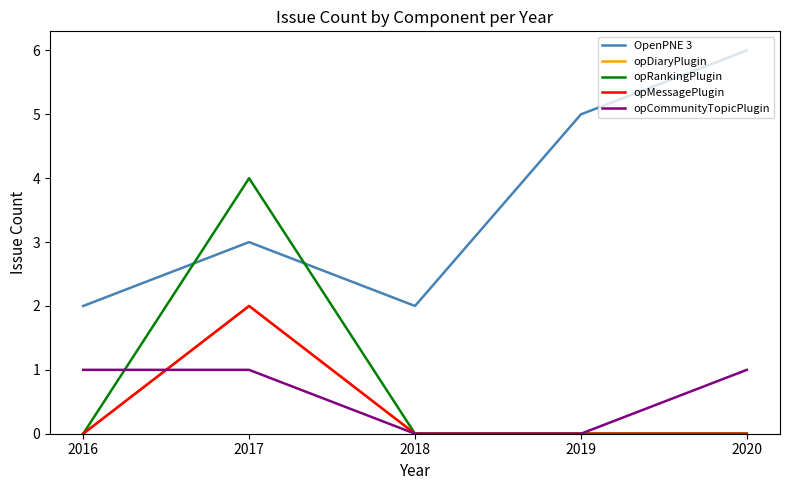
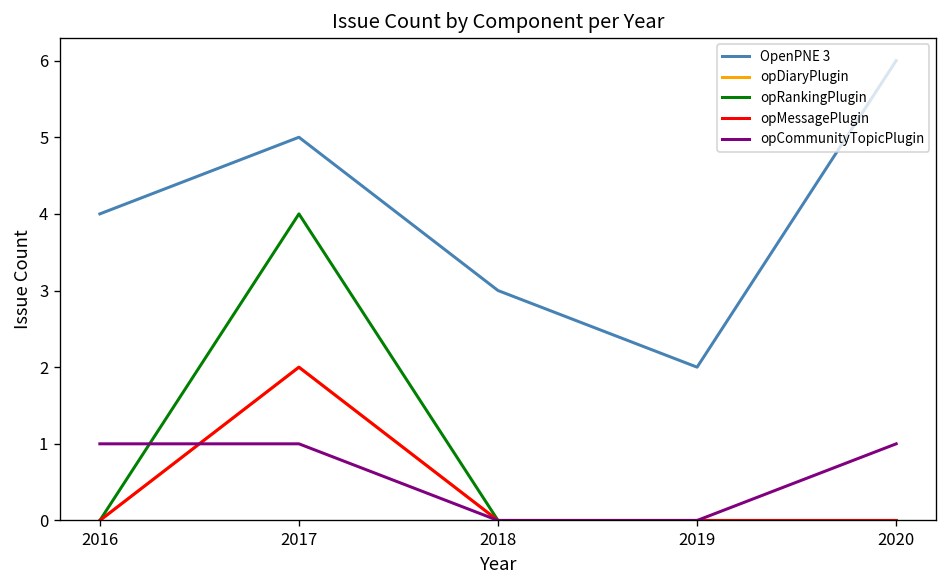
OpenPNE 3, 2016: 2 -> 4
OpenPNE 3, 2017: 3 -> 5
OpenPNE 3, 2018: 2 -> 3
OpenPNE 3, 2019: 5 -> 2
